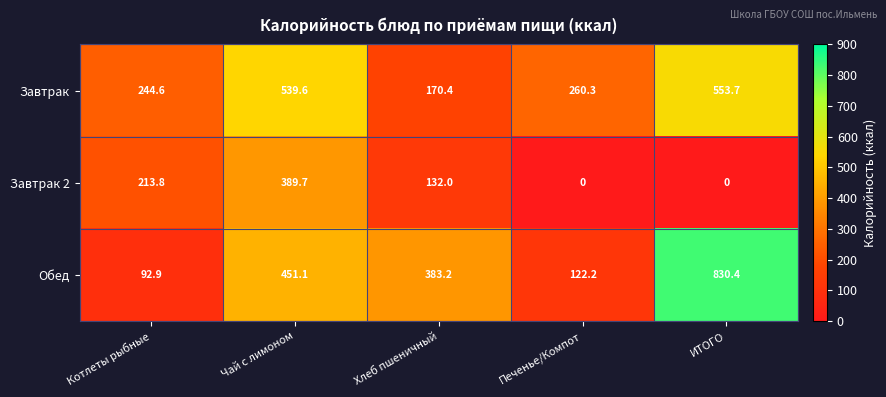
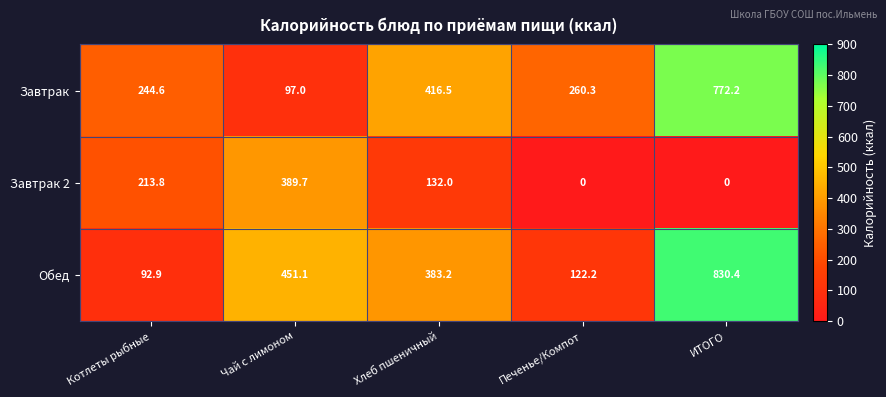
Завтрак, Чай с лимоном: 539.6 -> 97.0
Завтрак, Хлеб пшеничный: 170.4 -> 416.5
Завтрак, ИТОГО: 553.7 -> 772.2
